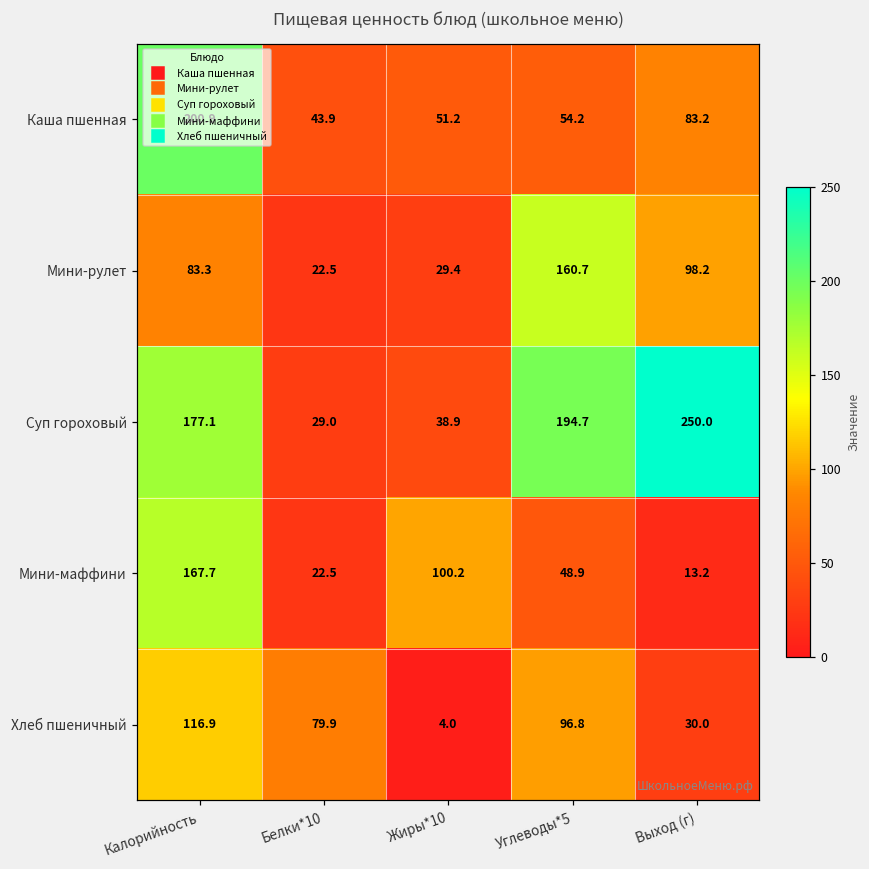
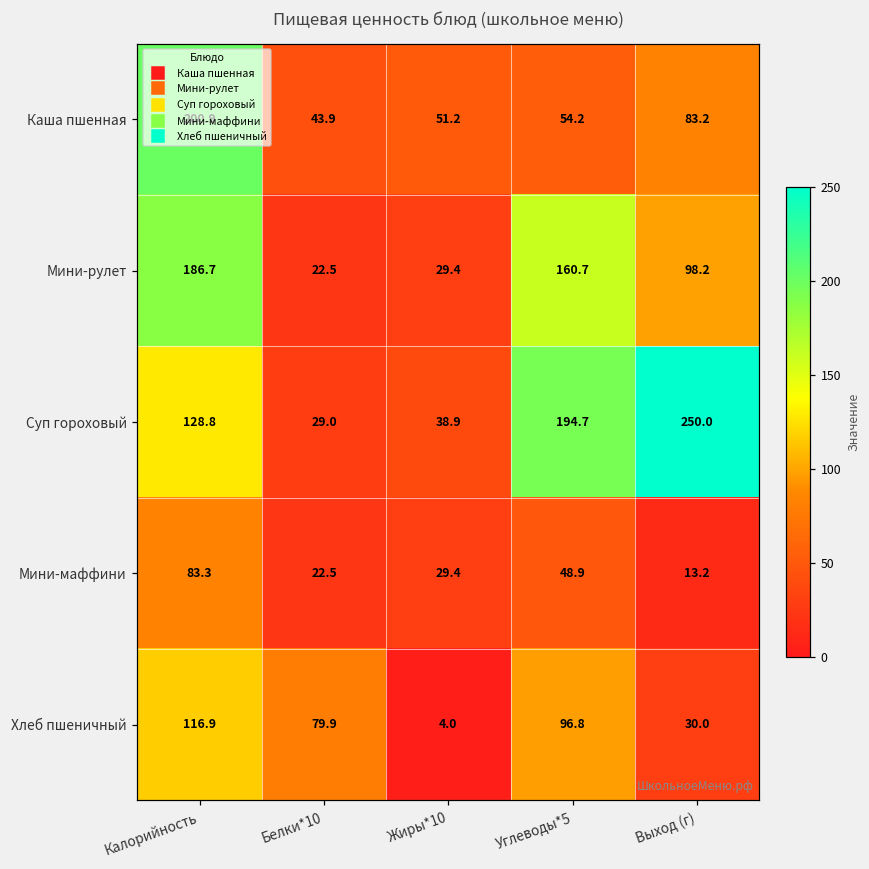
Мини-рулет, Калорийность: 83.3 -> 186.7
Суп гороховый, Калорийность: 177.1 -> 128.8
Мини-маффини, Калорийность: 167.7 -> 83.3
Мини-маффини, Жиры*10: 100.2 -> 29.4
